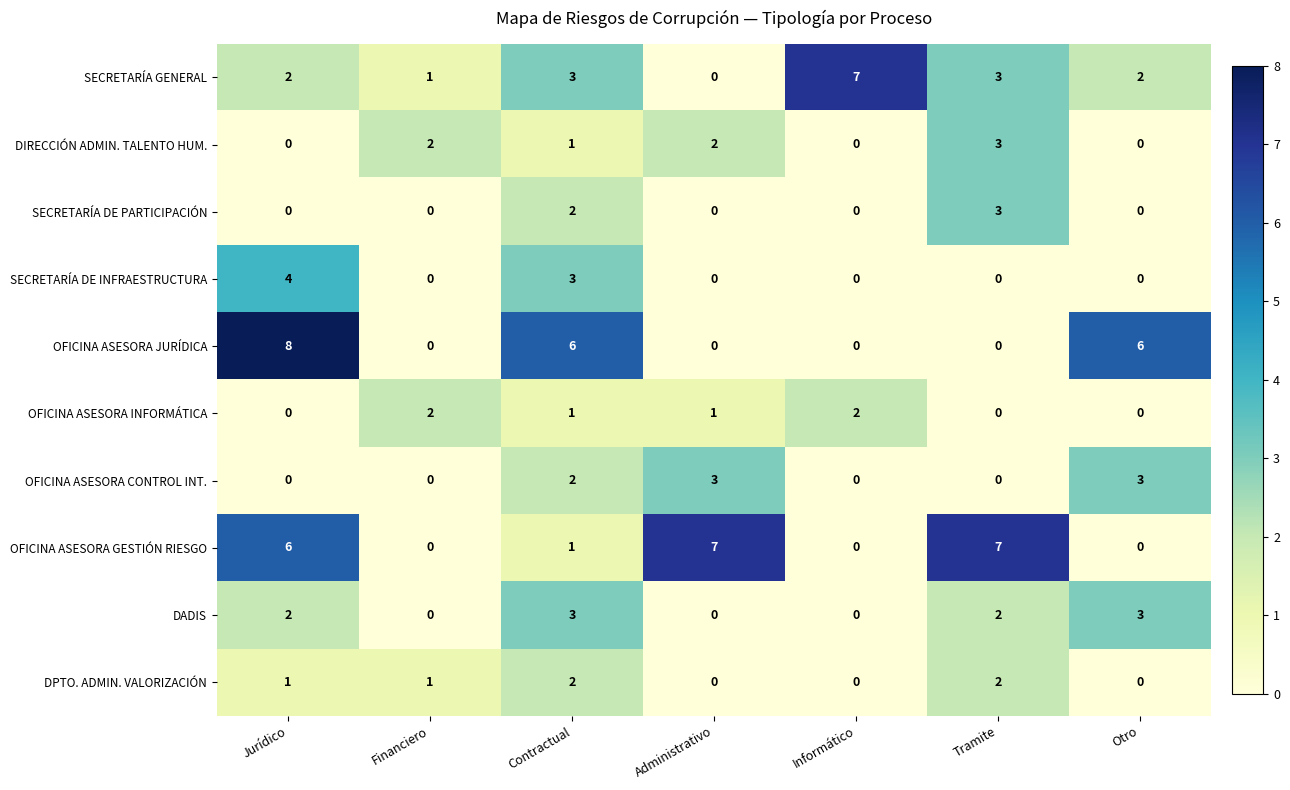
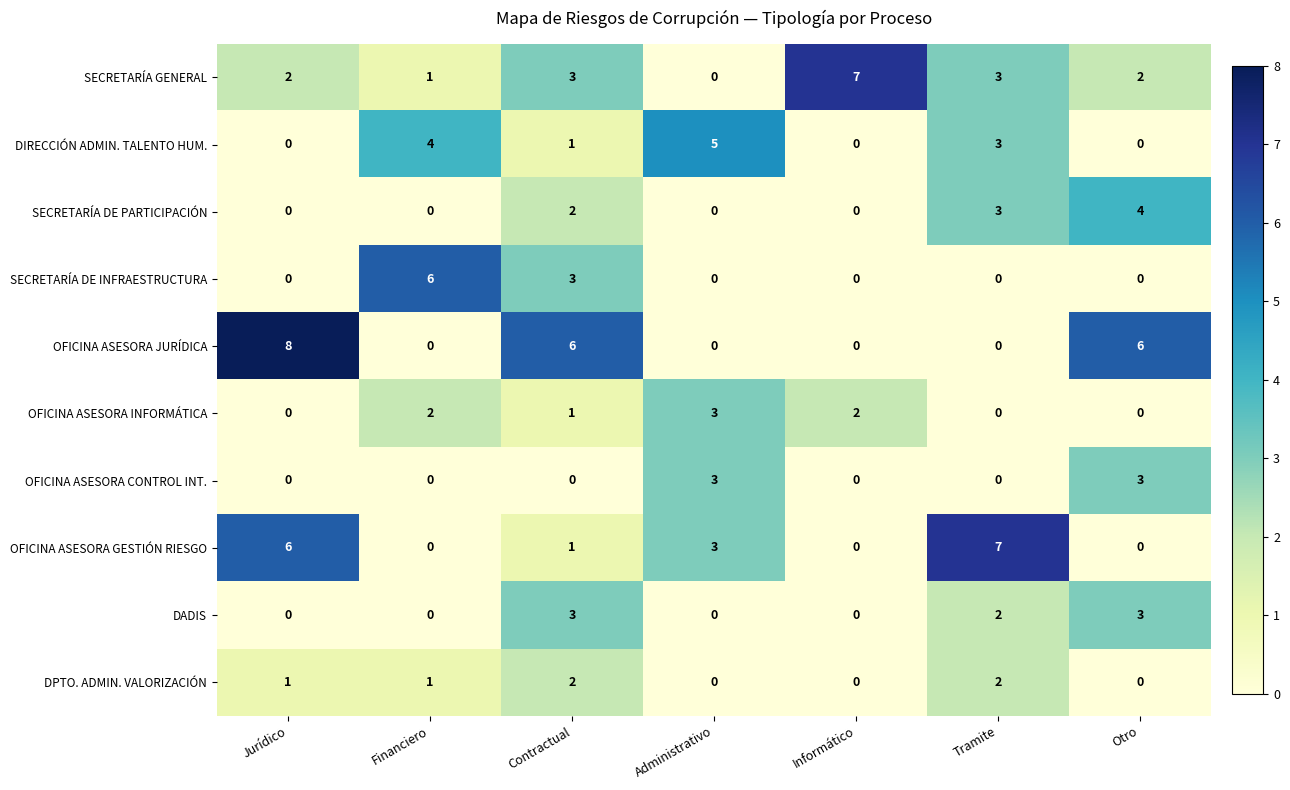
DIRECCIÓN ADMIN. TALENTO HUM., Financiero: 2 -> 4
DIRECCIÓN ADMIN. TALENTO HUM., Administrativo: 2 -> 5
SECRETARÍA DE PARTICIPACIÓN, Otro: 0 -> 4
SECRETARÍA DE INFRAESTRUCTURA, Jurídico: 4 -> 0
SECRETARÍA DE INFRAESTRUCTURA, Financiero: 0 -> 6
OFICINA ASESORA INFORMÁTICA, Administrativo: 1 -> 3
OFICINA ASESORA CONTROL INT., Contractual: 2 -> 0
OFICINA ASESORA GESTIÓN RIESGO, Administrativo: 7 -> 3
DADIS, Jurídico: 2 -> 0
